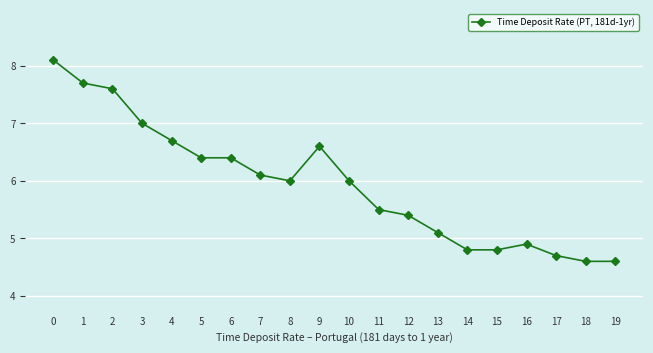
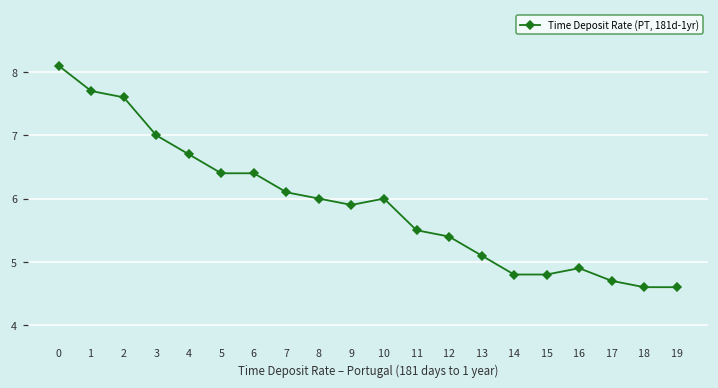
9: 6.6 -> 5.9
